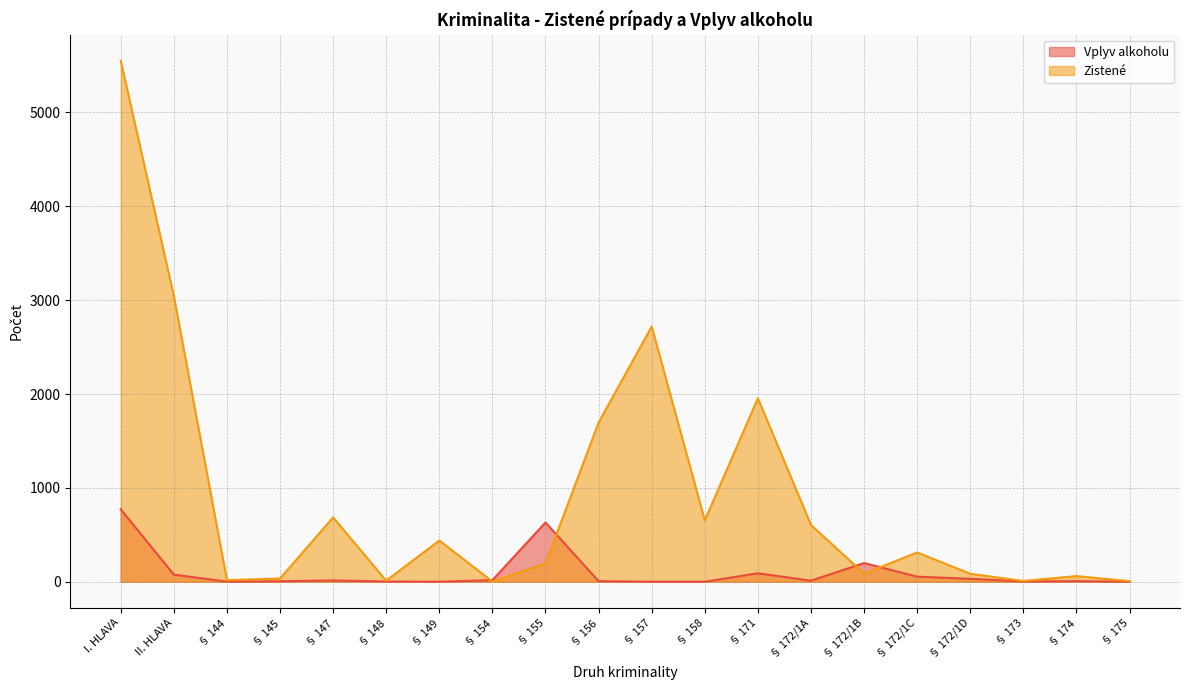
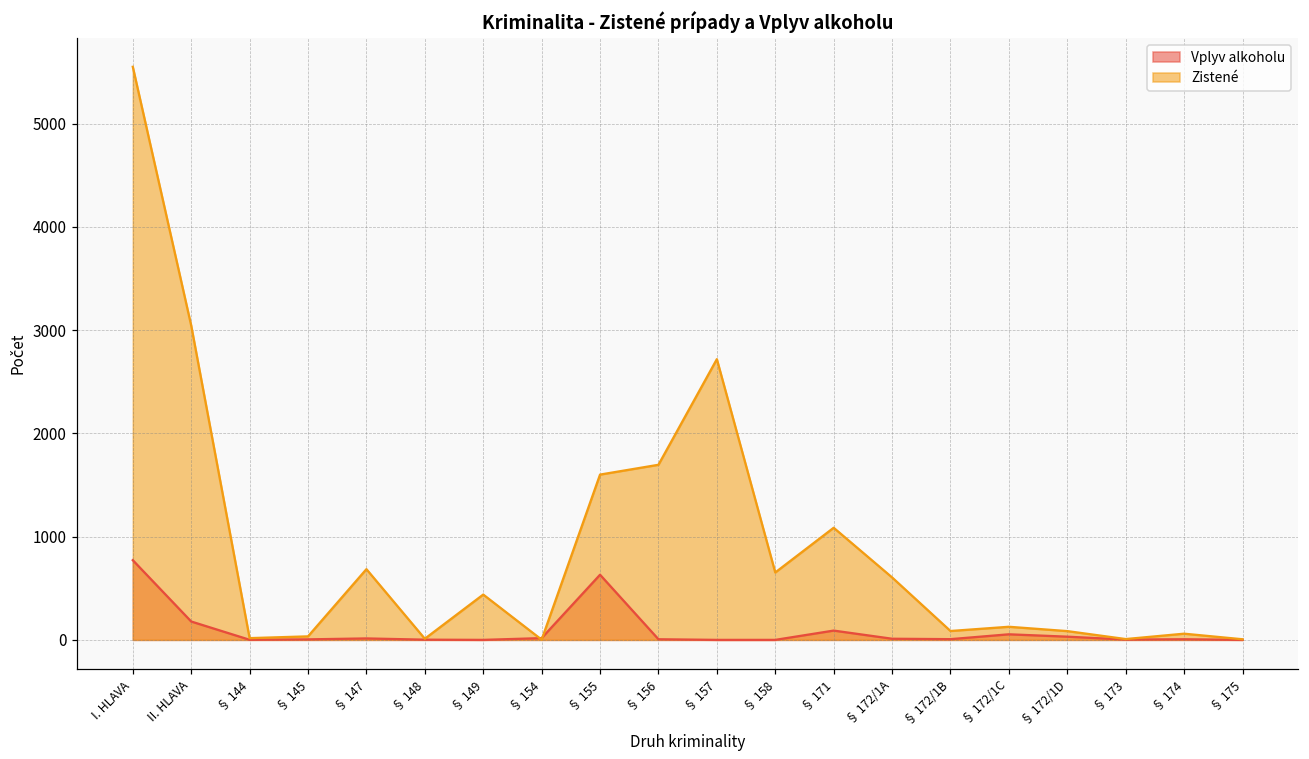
Vplyv alkoholu, II. HLAVA: 100 -> 200
Zistené, § 155: 200 -> 1600
Zistené, § 171: 2000 -> 1100
Vplyv alkoholu, § 172/1B: 200 -> 0
Zistené, § 172/1C: 300 -> 100
